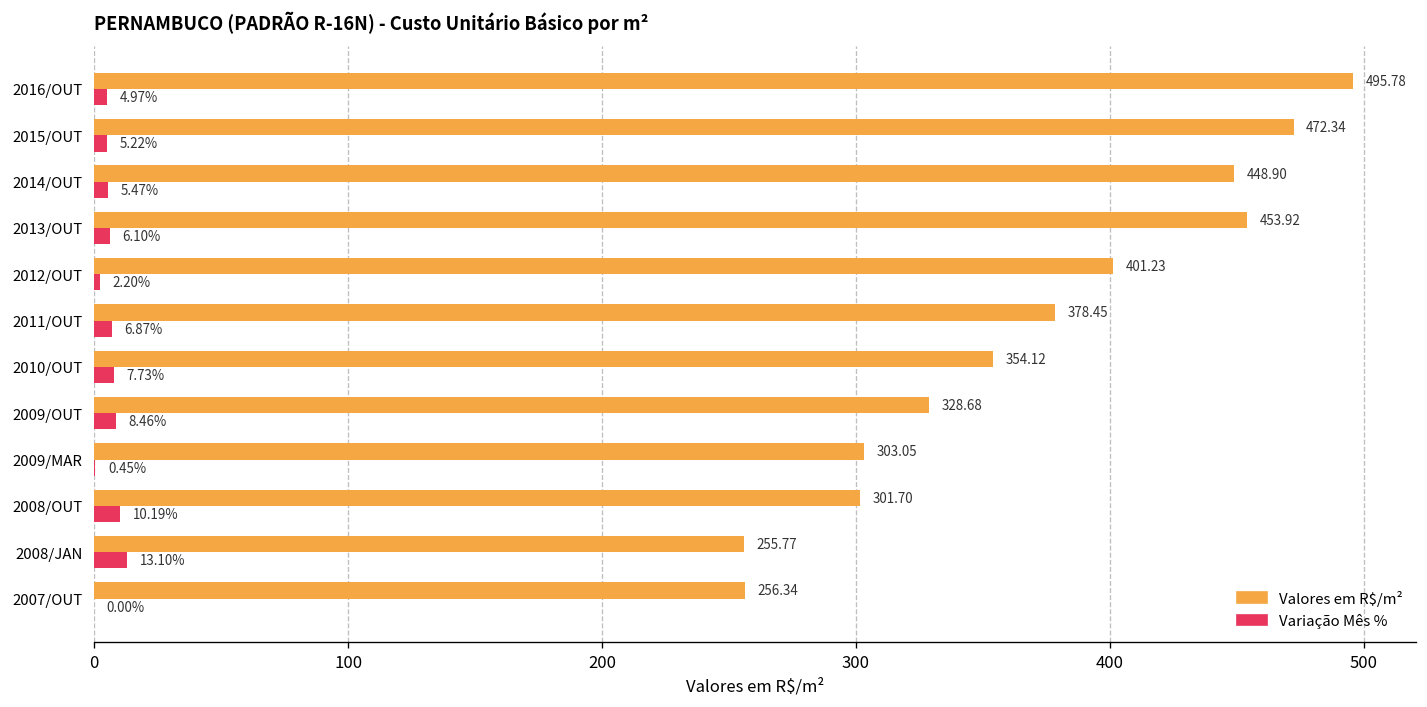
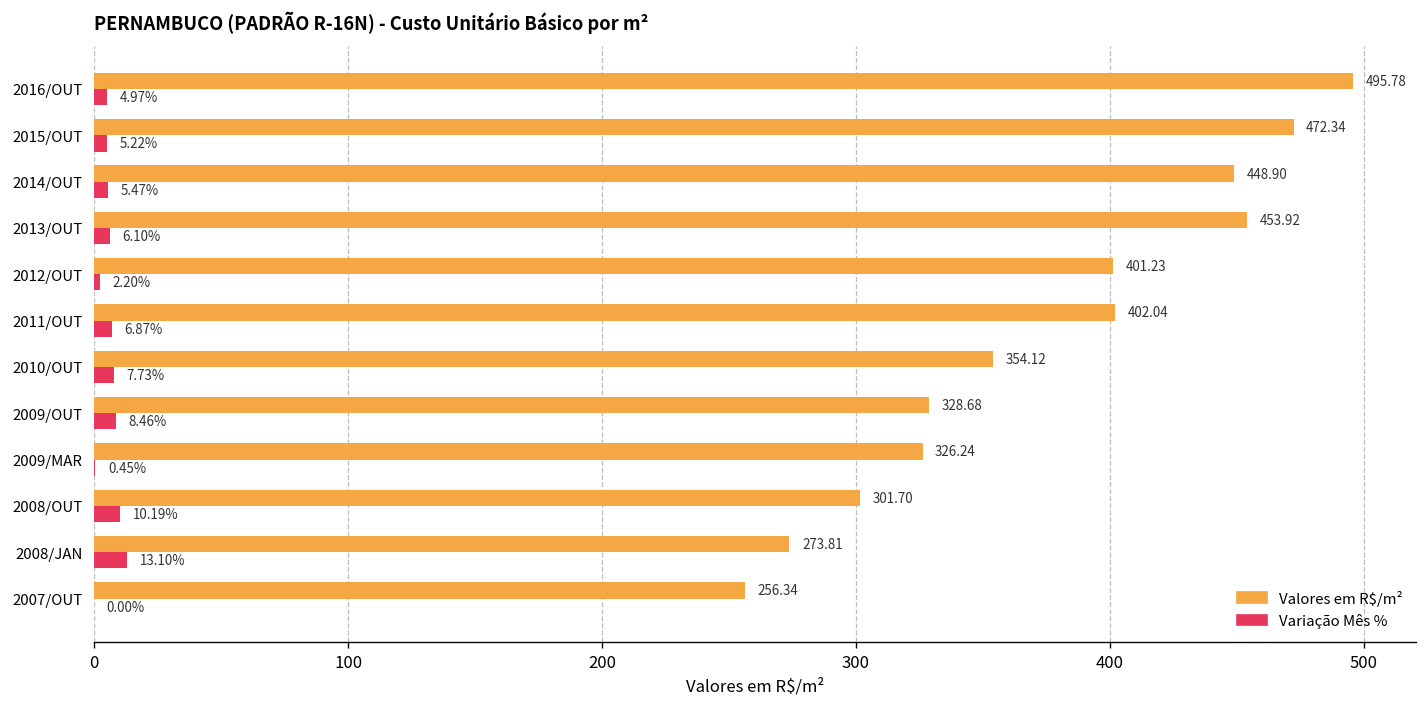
Valores em R$/m², 2011/OUT: 378.45 -> 402.04
Valores em R$/m², 2009/MAR: 303.05 -> 326.24
Valores em R$/m², 2008/JAN: 255.77 -> 273.81
